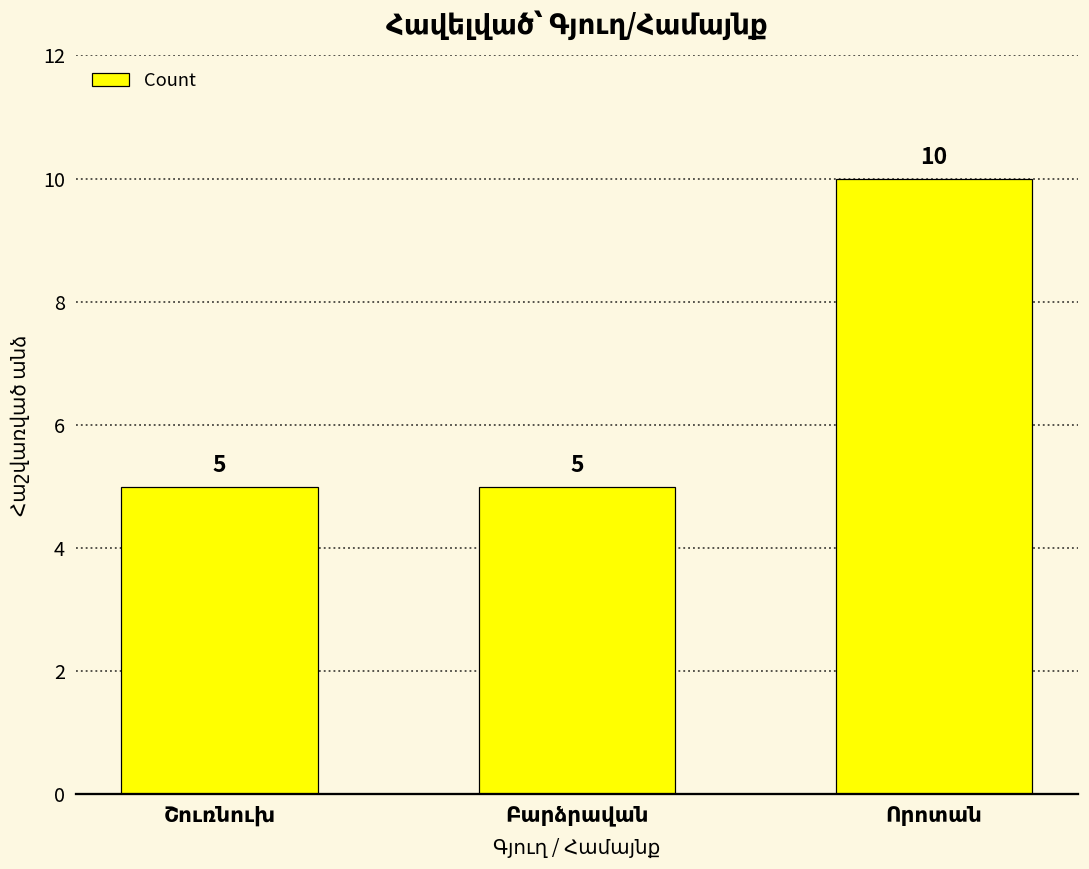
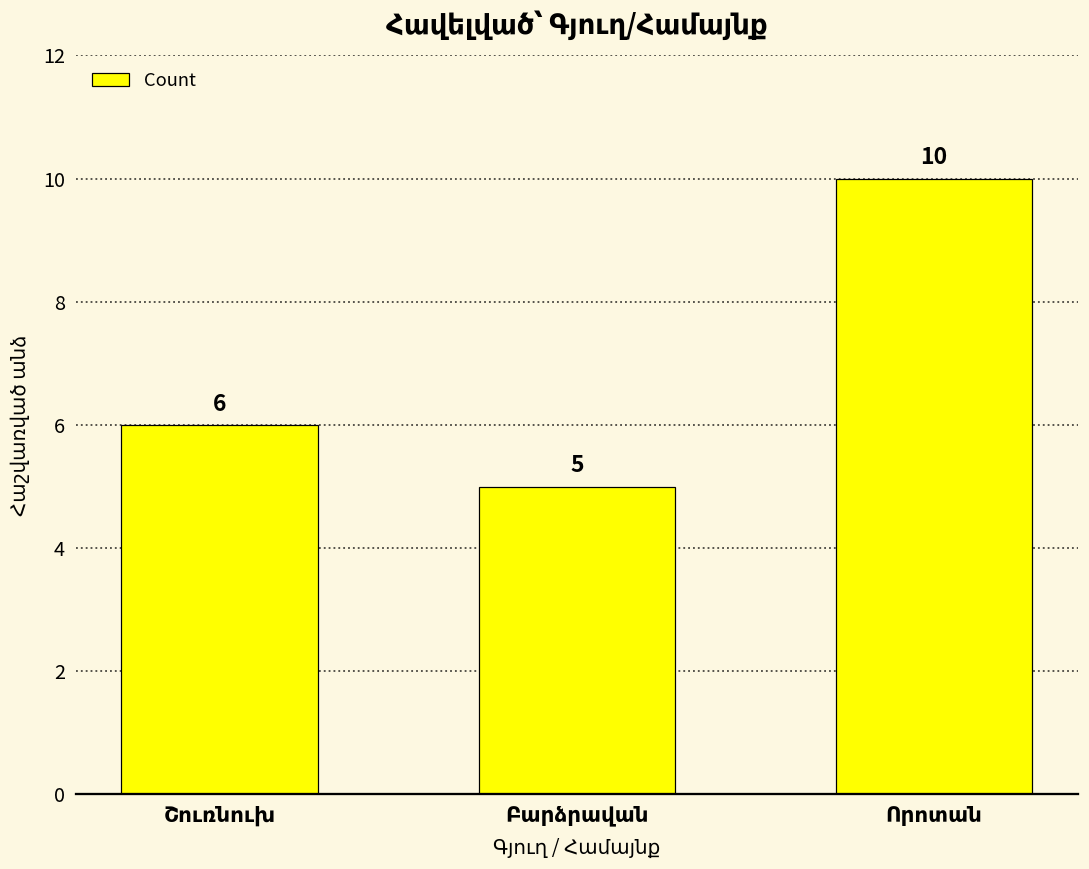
Շուռնուխ: 5 -> 6
